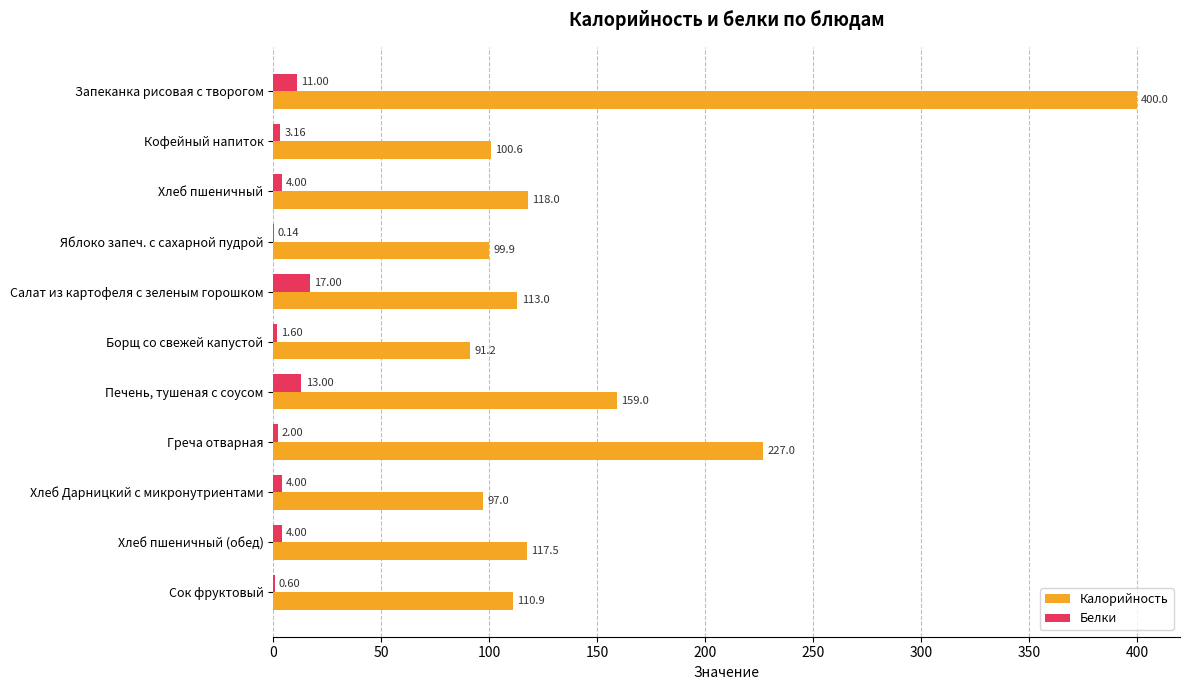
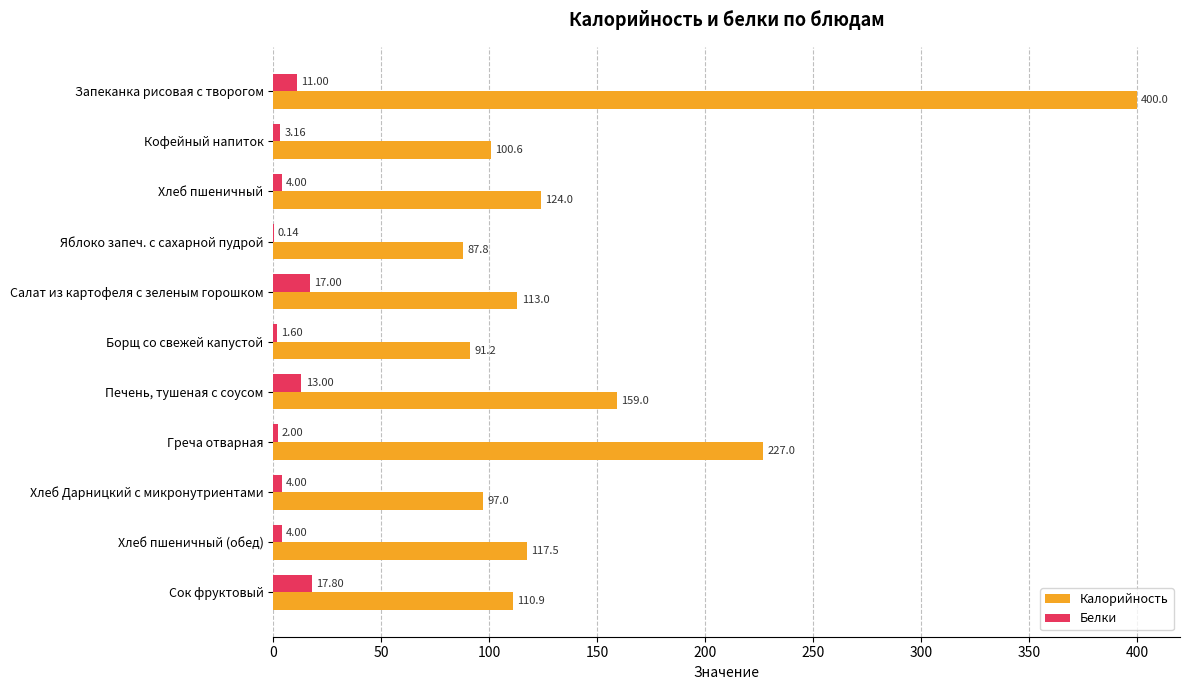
Калорийность, Хлеб пшеничный: 118.0 -> 124.0
Калорийность, Яблоко запеч. с сахарной пудрой: 99.9 -> 87.8
Белки, Сок фруктовый: 0.60 -> 17.80
